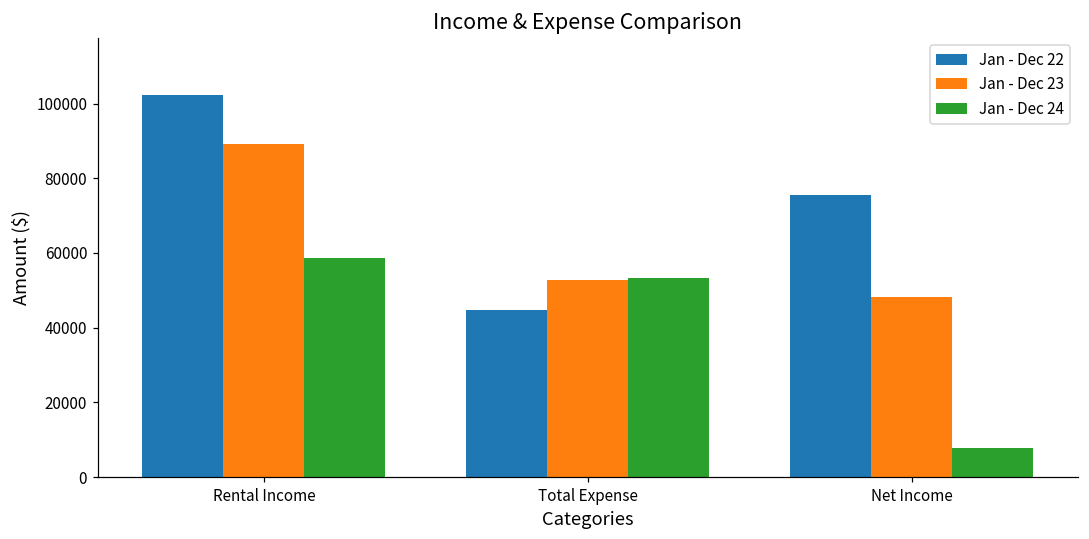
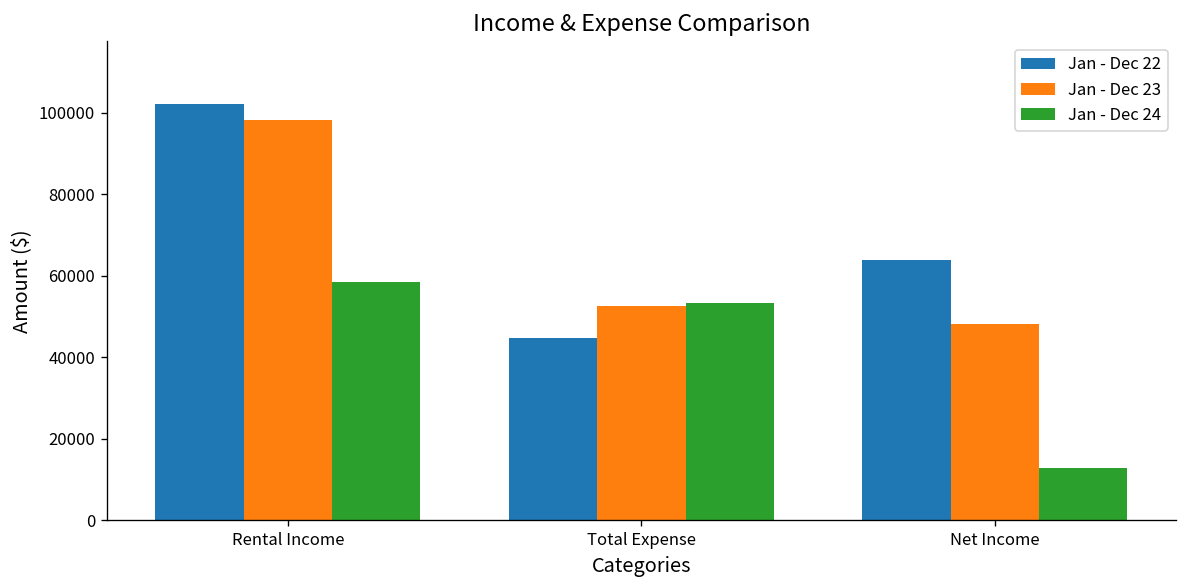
Jan - Dec 23, Rental Income: 89000 -> 98000
Jan - Dec 22, Net Income: 76000 -> 64000
Jan - Dec 24, Net Income: 8000 -> 13000
